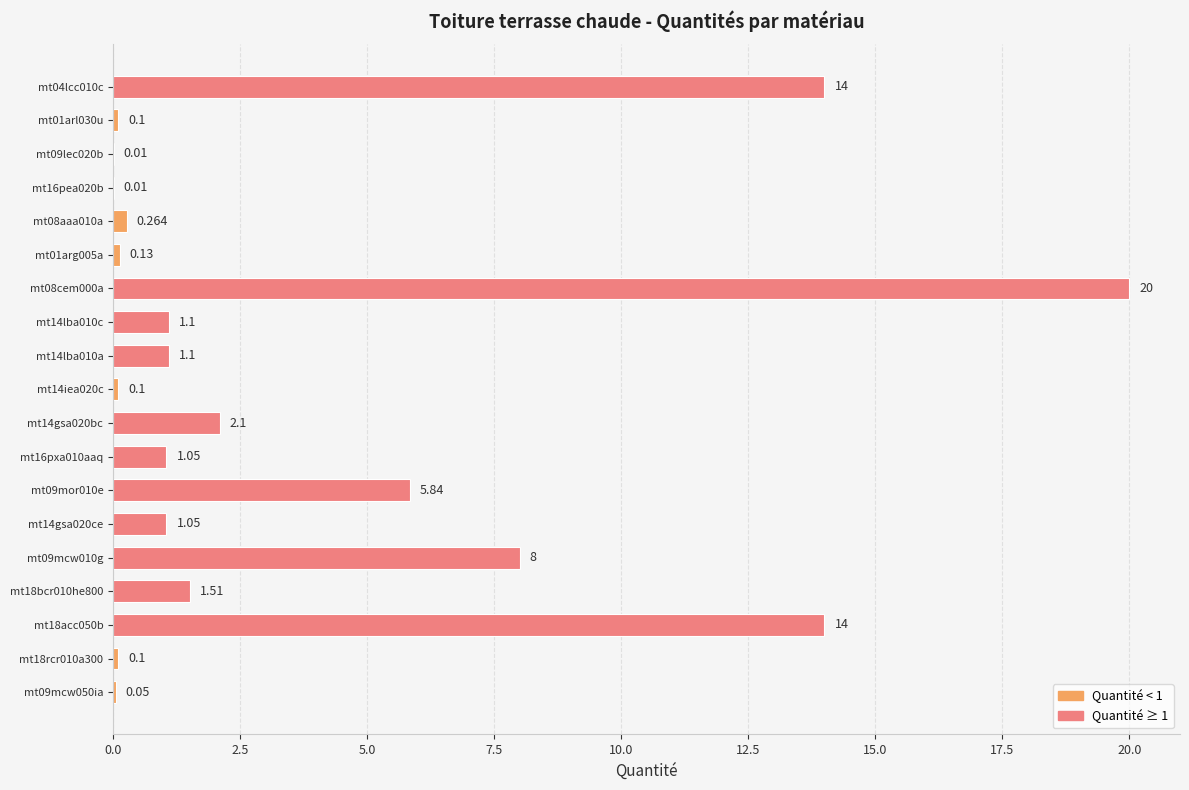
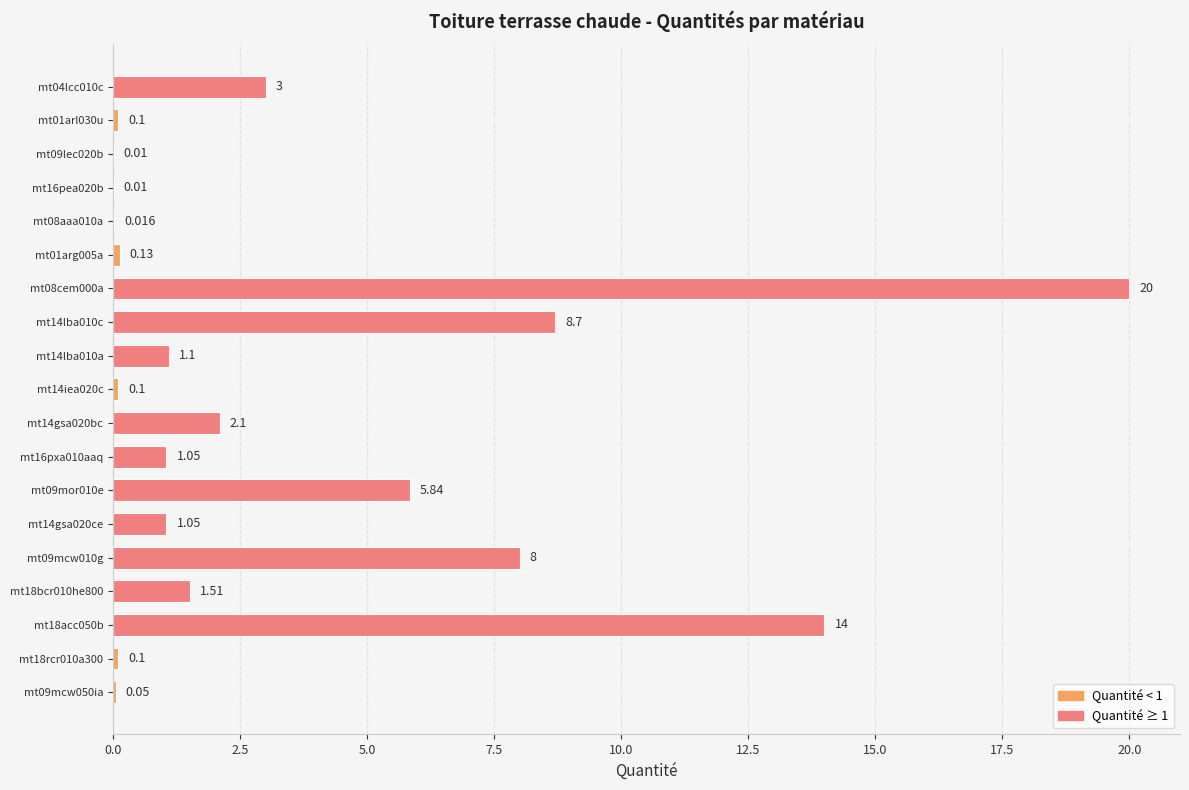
mt04lcc010c: 14 -> 3
mt08aaa010a: 0.264 -> 0.016
mt14lba010c: 1.1 -> 8.7
